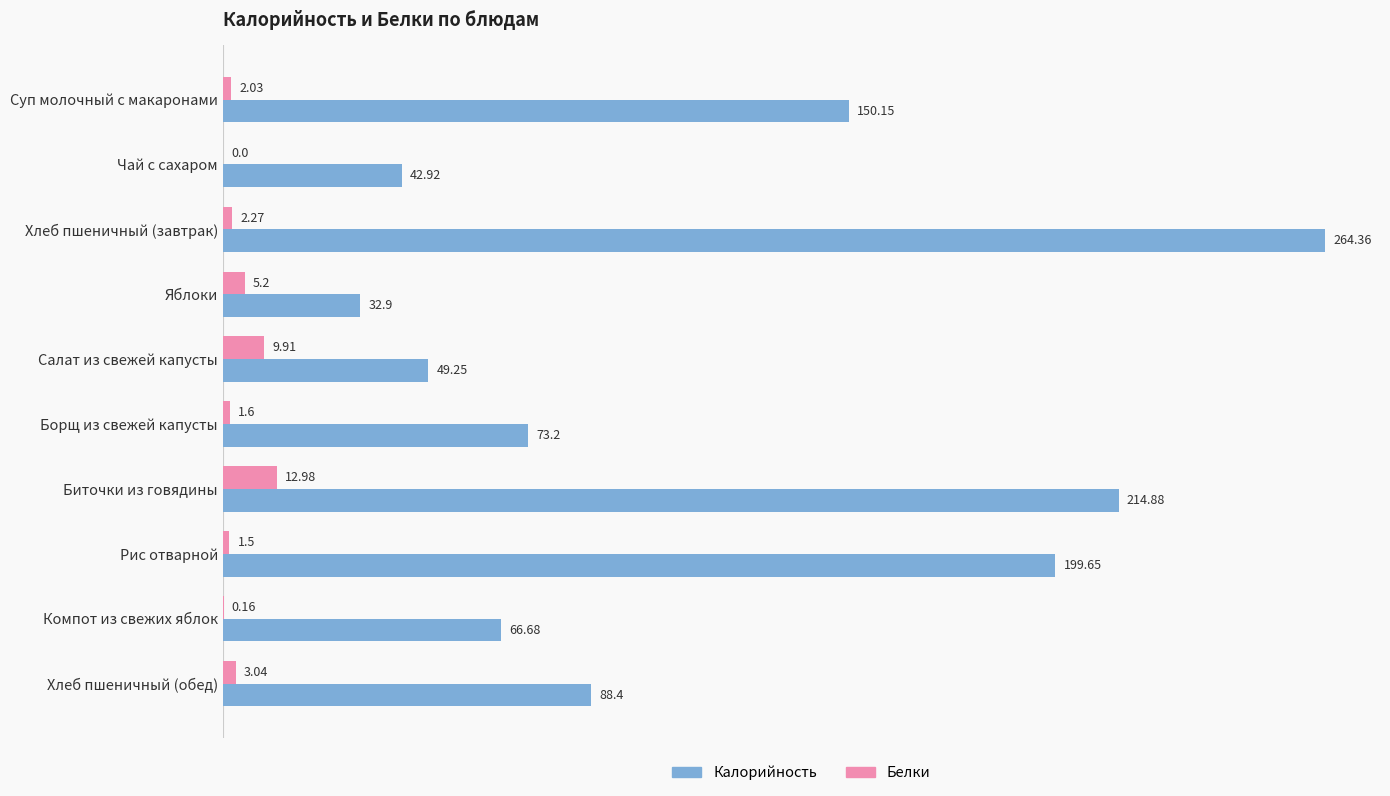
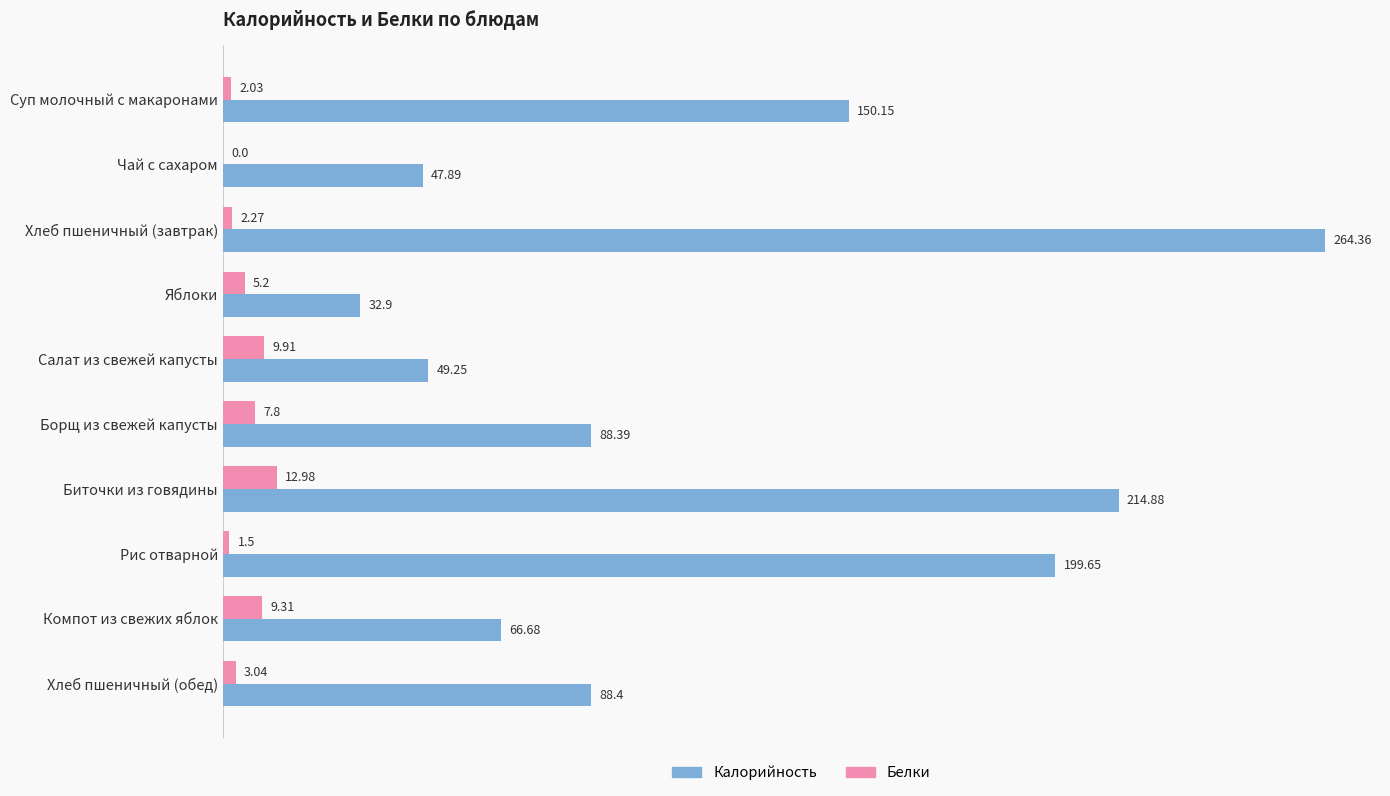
Калорийность, Чай с сахаром: 42.92 -> 47.89
Белки, Борщ из свежей капусты: 1.6 -> 7.8
Калорийность, Борщ из свежей капусты: 73.2 -> 88.39
Белки, Компот из свежих яблок: 0.16 -> 9.31
